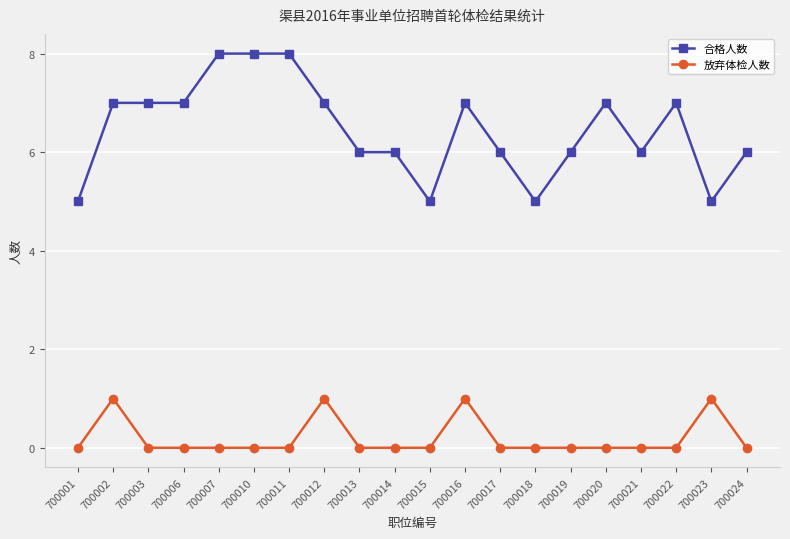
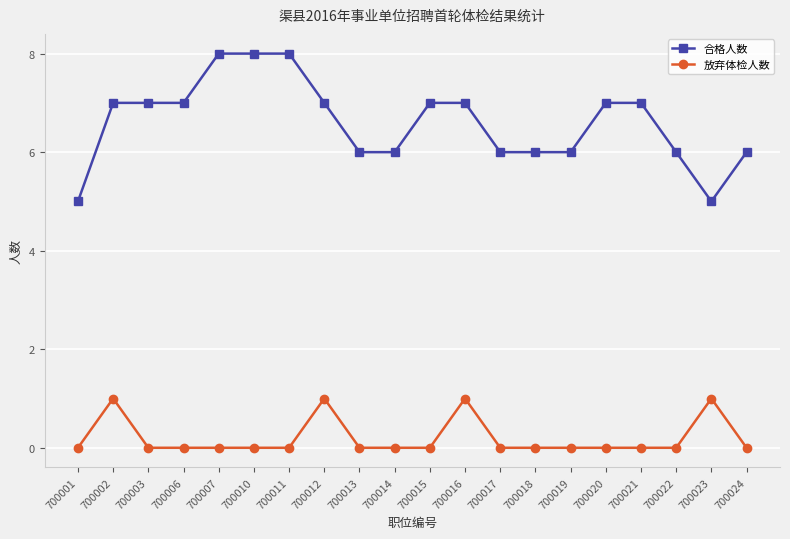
合格人数, 700015: 5 -> 7
合格人数, 700018: 5 -> 6
合格人数, 700021: 6 -> 7
合格人数, 700022: 7 -> 6
